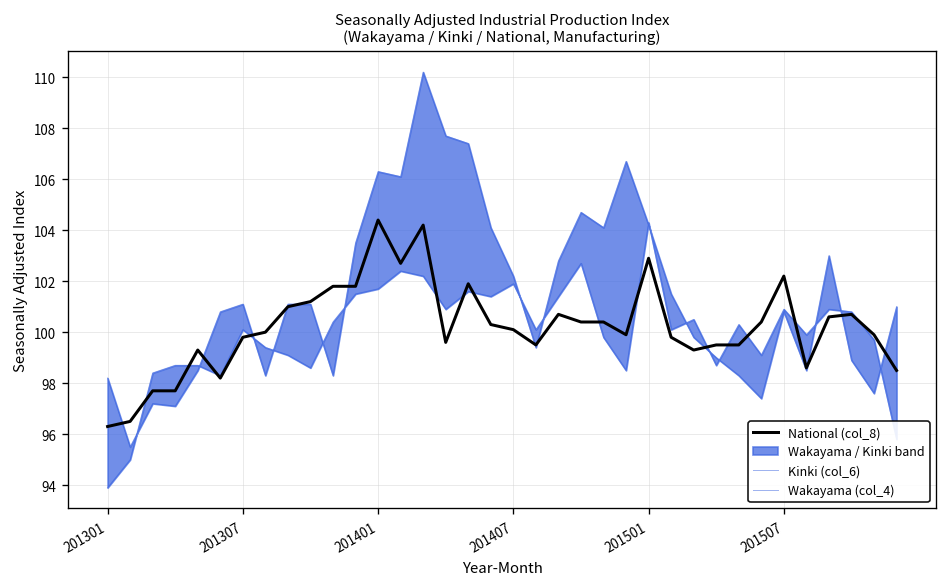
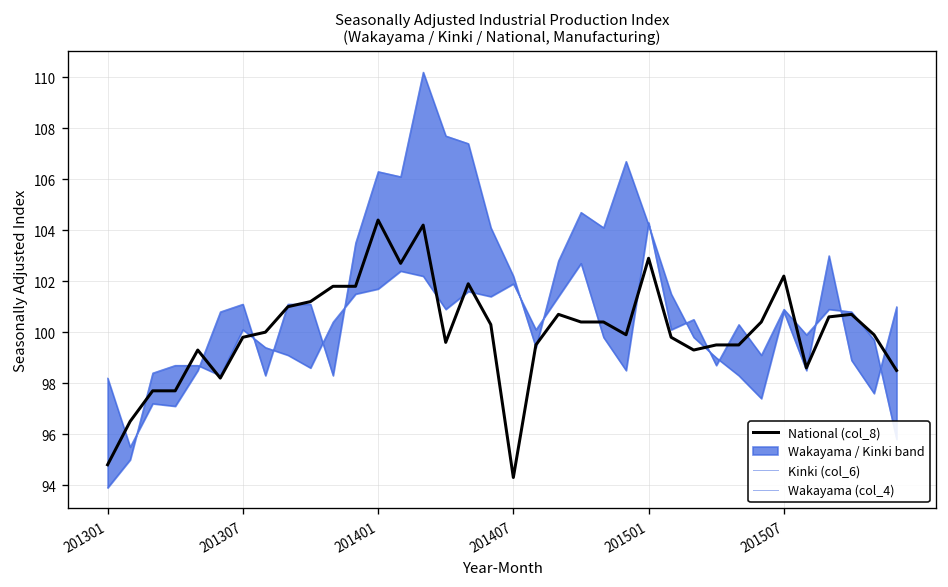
National (col_8), 201301: 96.3 -> 94.8
National (col_8), 201407: 100.1 -> 94.3
